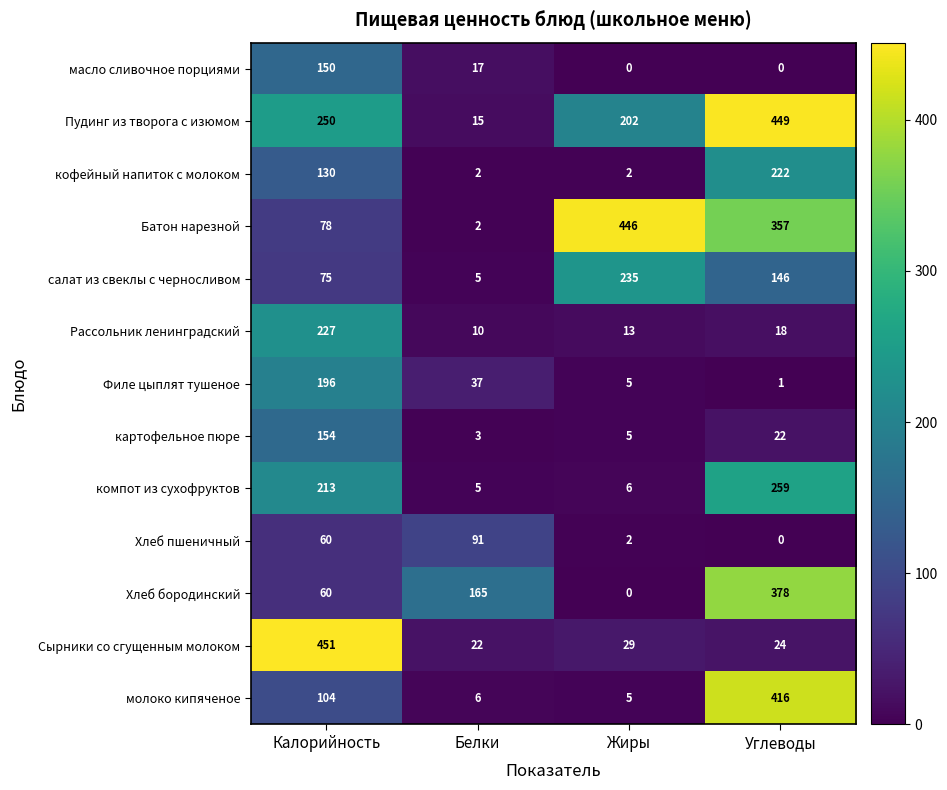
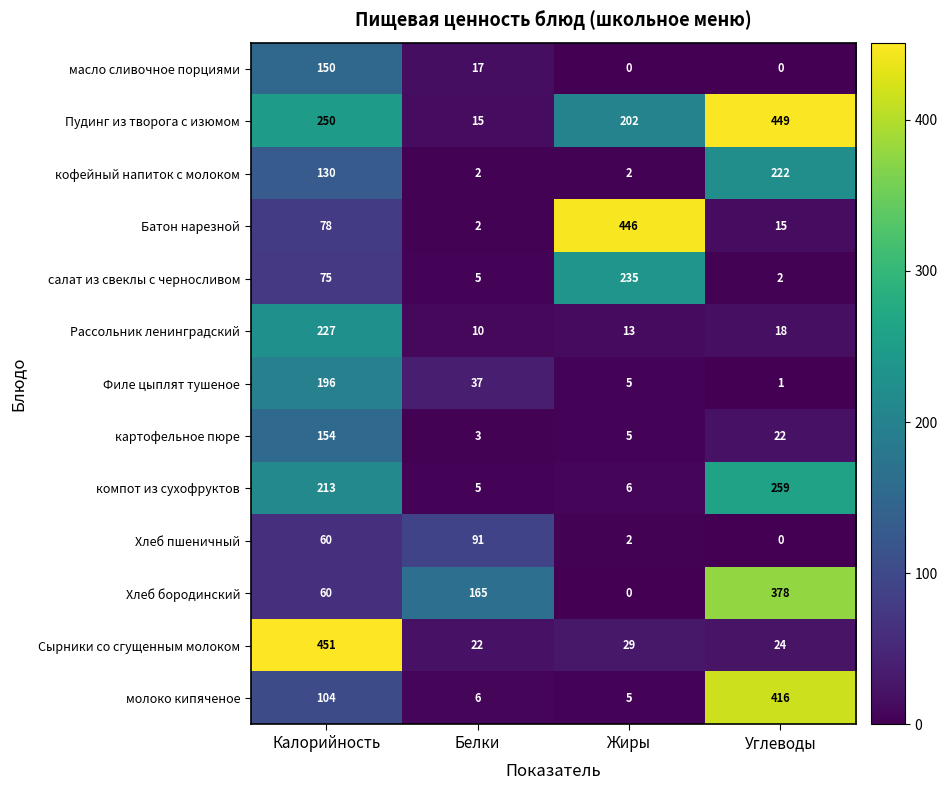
Батон нарезной, Углеводы: 357 -> 15
салат из свеклы с черносливом, Углеводы: 146 -> 2
